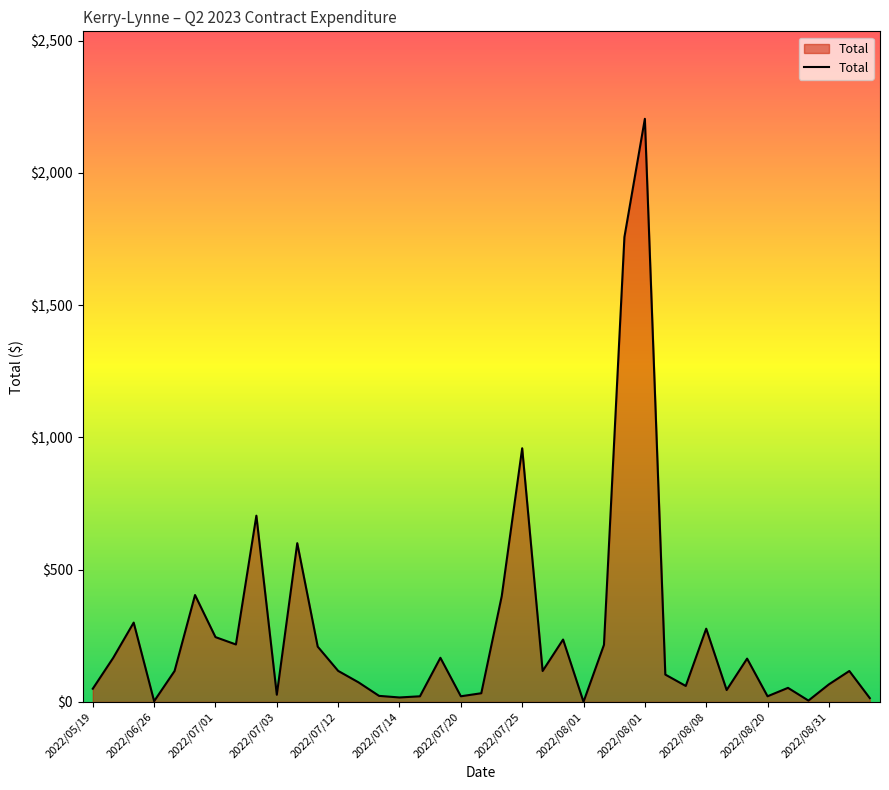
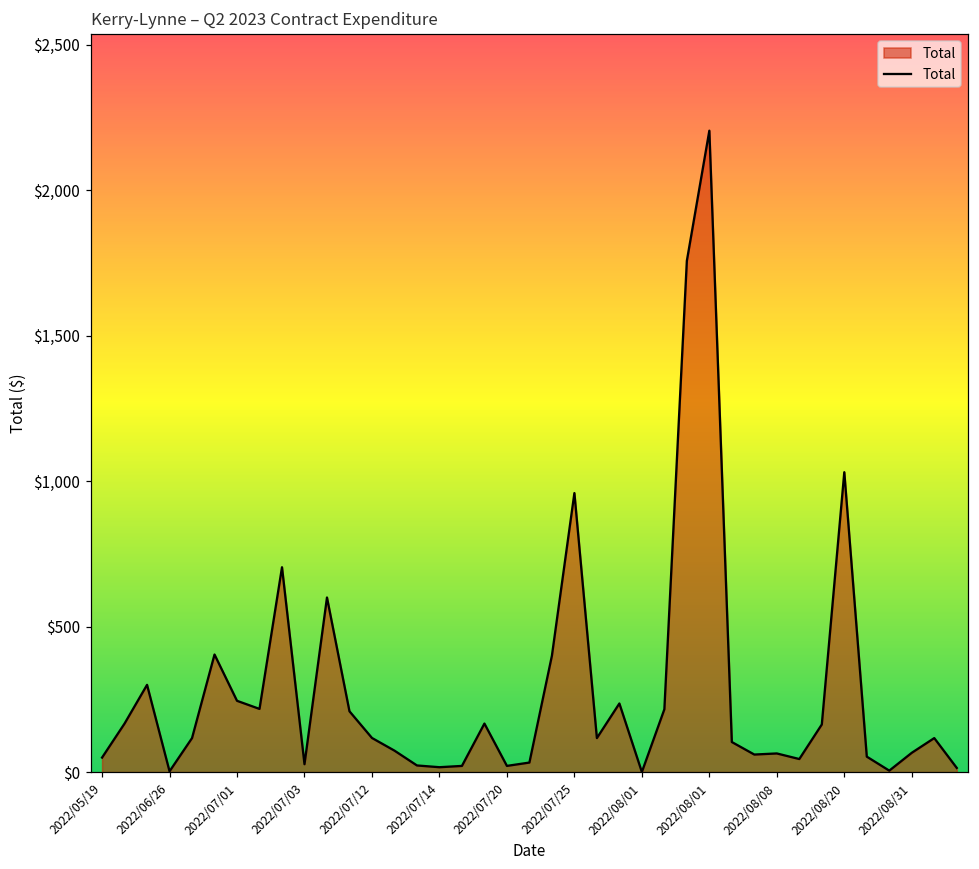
2022/08/08: $280 -> $60
2022/08/20: $20 -> $1,030
